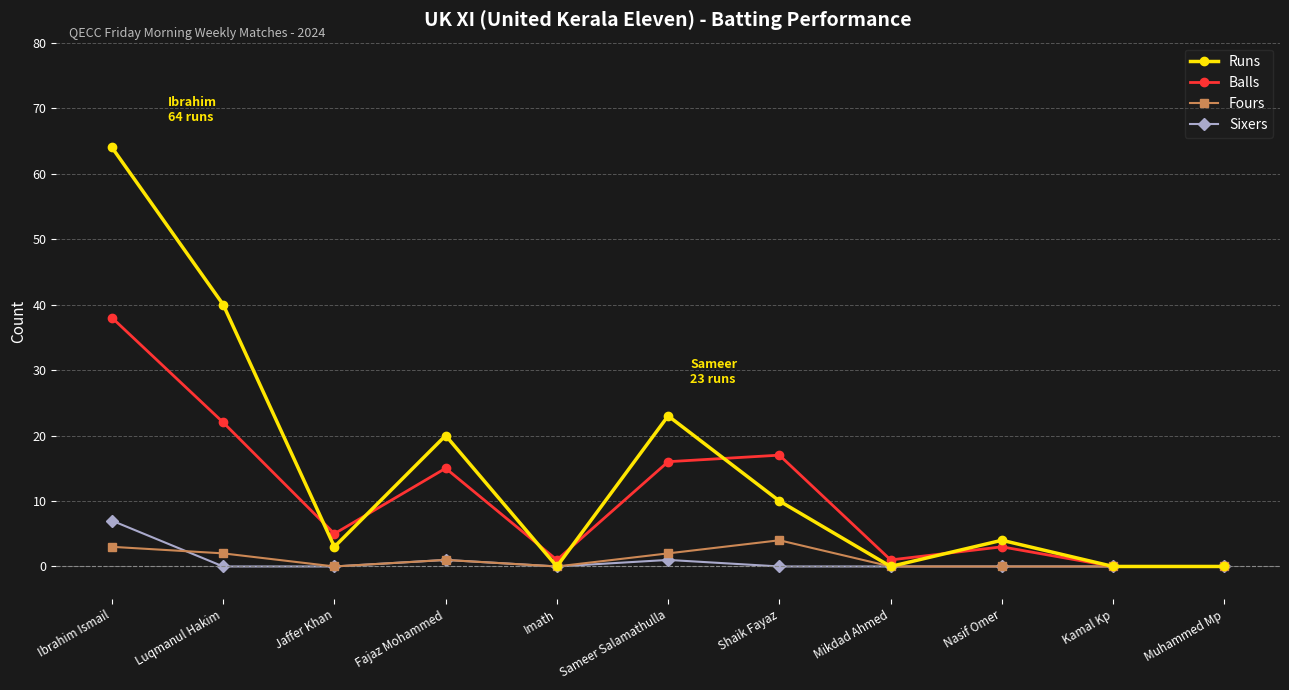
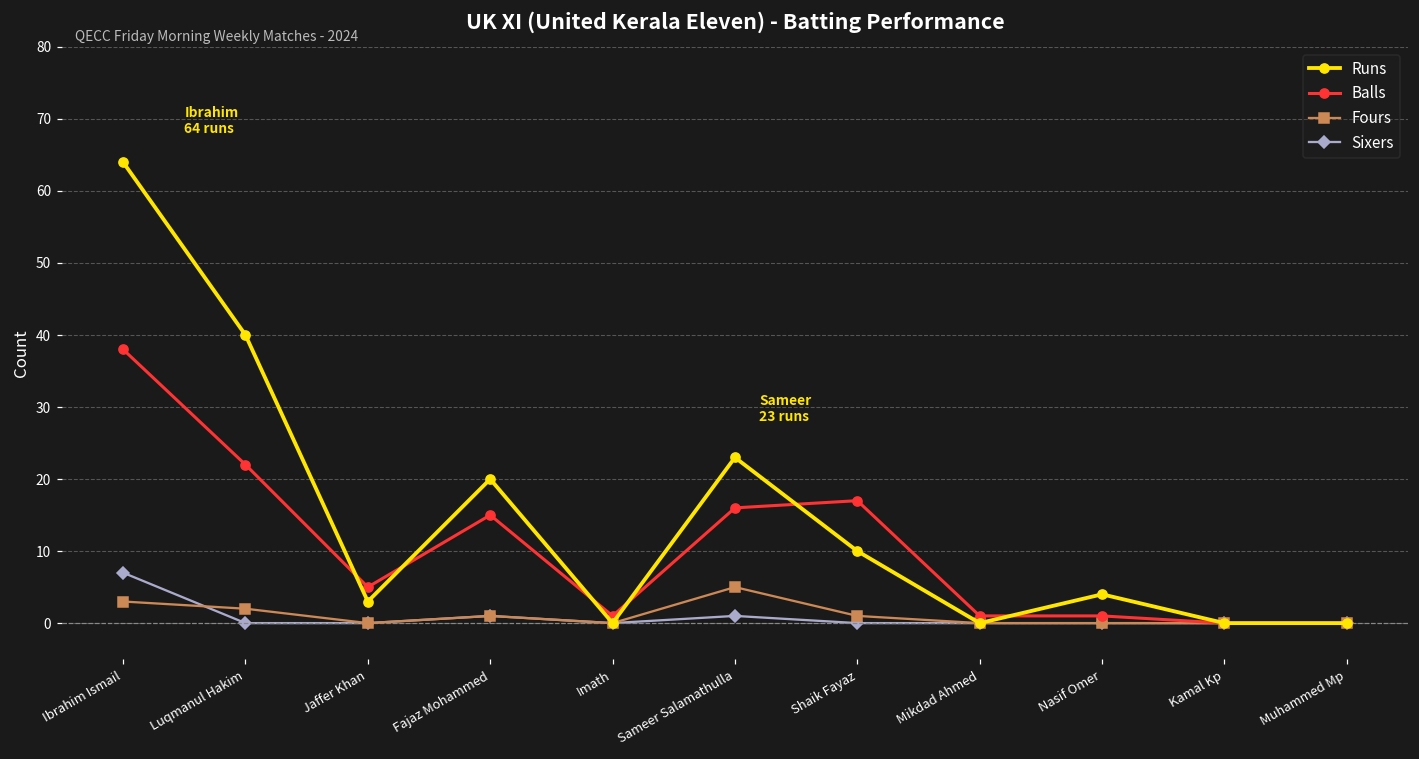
Fours, Sameer Salamathulla: 2 -> 5
Fours, Shaik Fayaz: 4 -> 1
Balls, Nasif Omer: 3 -> 1
